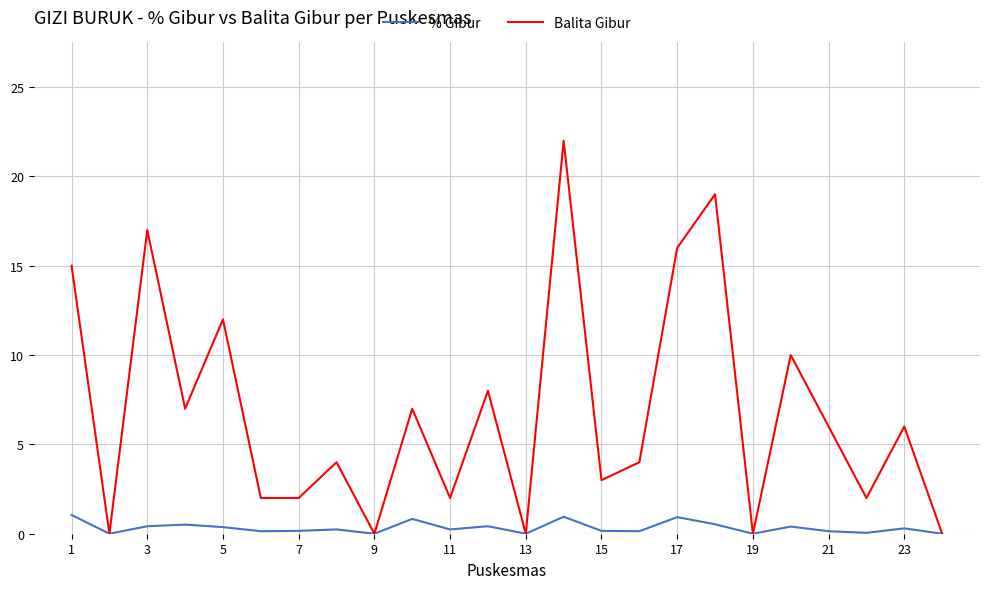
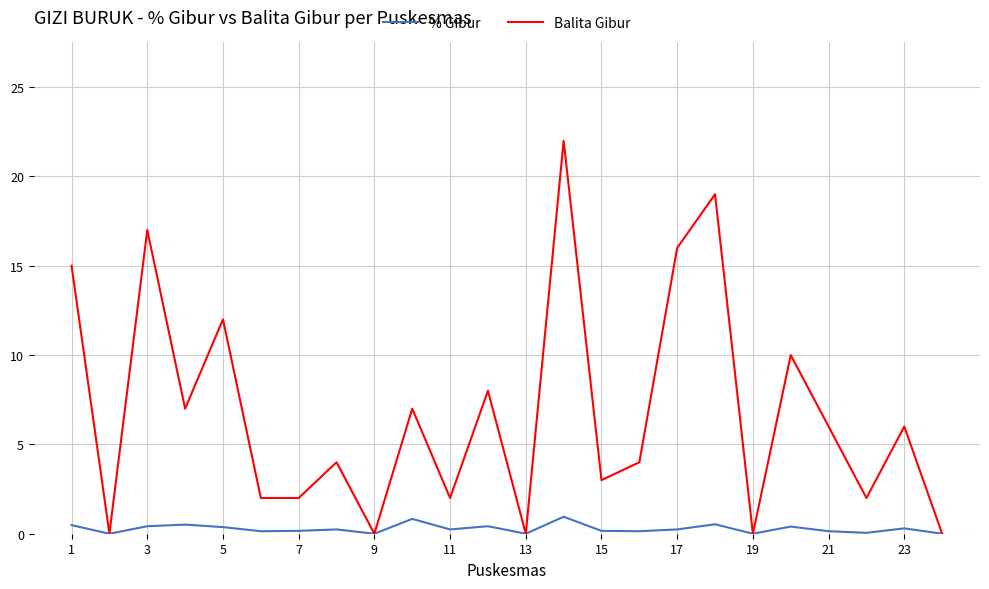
% Gibur, 1: 1.1 -> 0.5
% Gibur, 17: 0.9 -> 0.2
